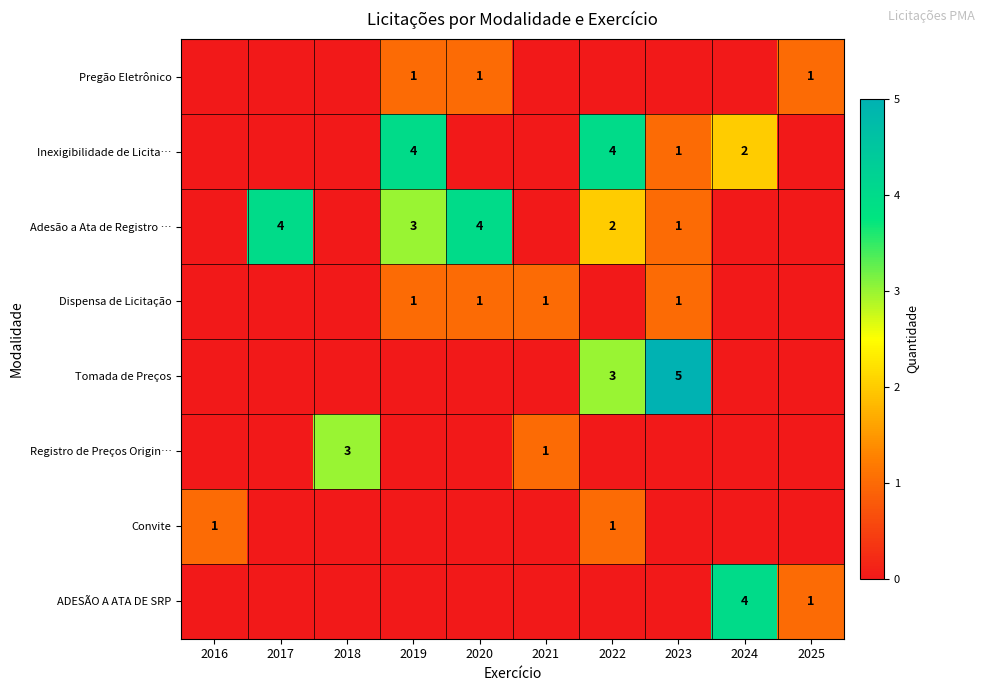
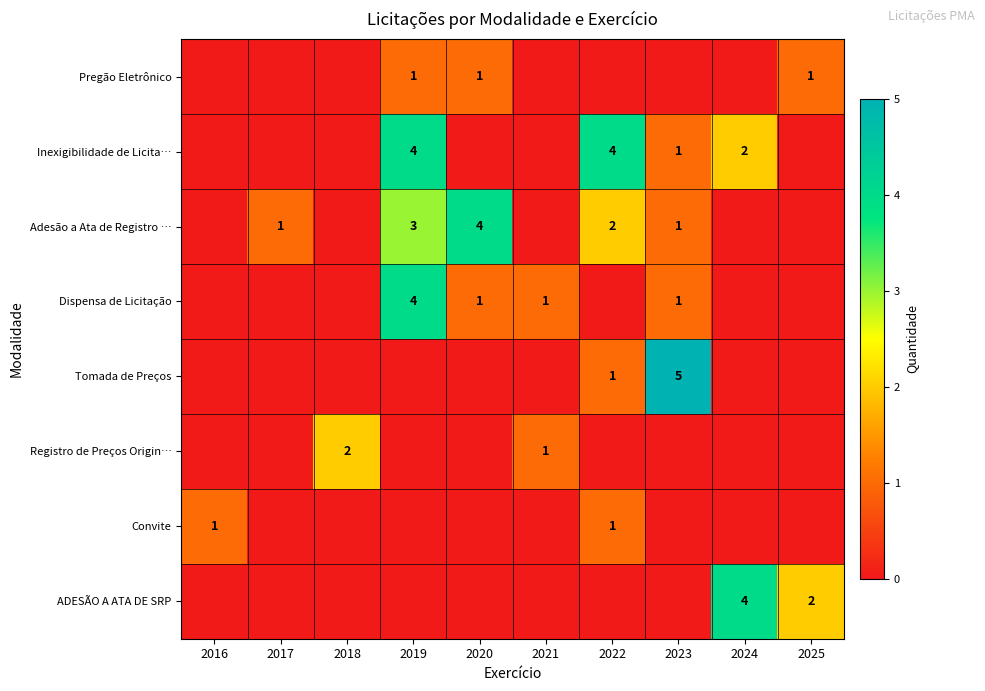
Adesão a Ata de Registro …, 2017: 4 -> 1
Dispensa de Licitação, 2019: 1 -> 4
Tomada de Preços, 2022: 3 -> 1
Registro de Preços Origin…, 2018: 3 -> 2
ADESÃO A ATA DE SRP, 2025: 1 -> 2
